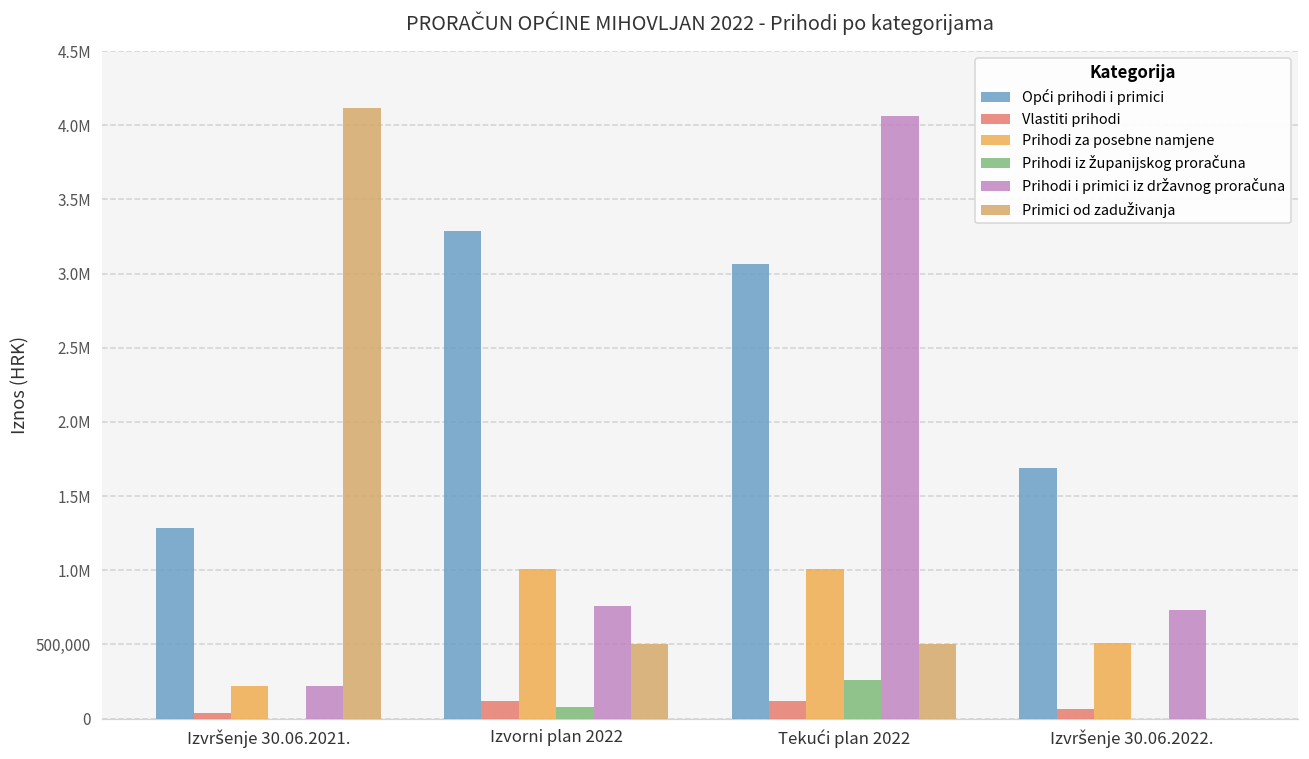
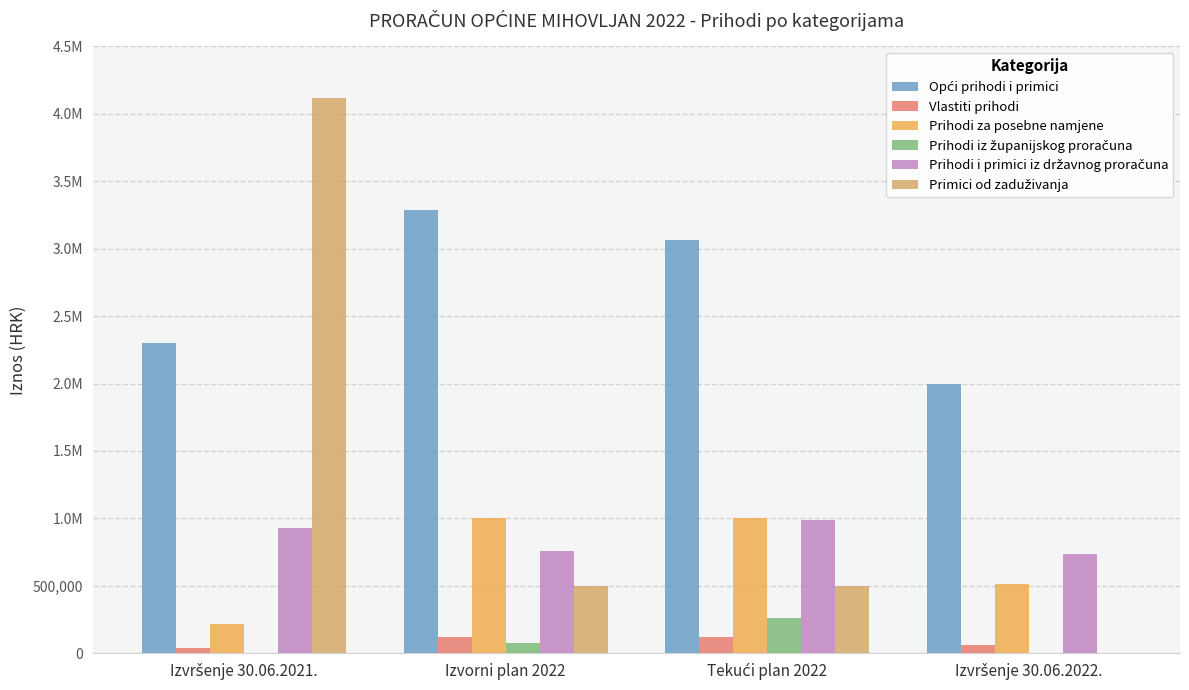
Opći prihodi i primici, Izvršenje 30.06.2021.: 1,290,000 -> 2,300,000
Prihodi i primici iz državnog proračuna, Izvršenje 30.06.2021.: 220,000 -> 930,000
Prihodi i primici iz državnog proračuna, Tekući plan 2022: 4,060,000 -> 990,000
Opći prihodi i primici, Izvršenje 30.06.2022.: 1,690,000 -> 2,000,000
